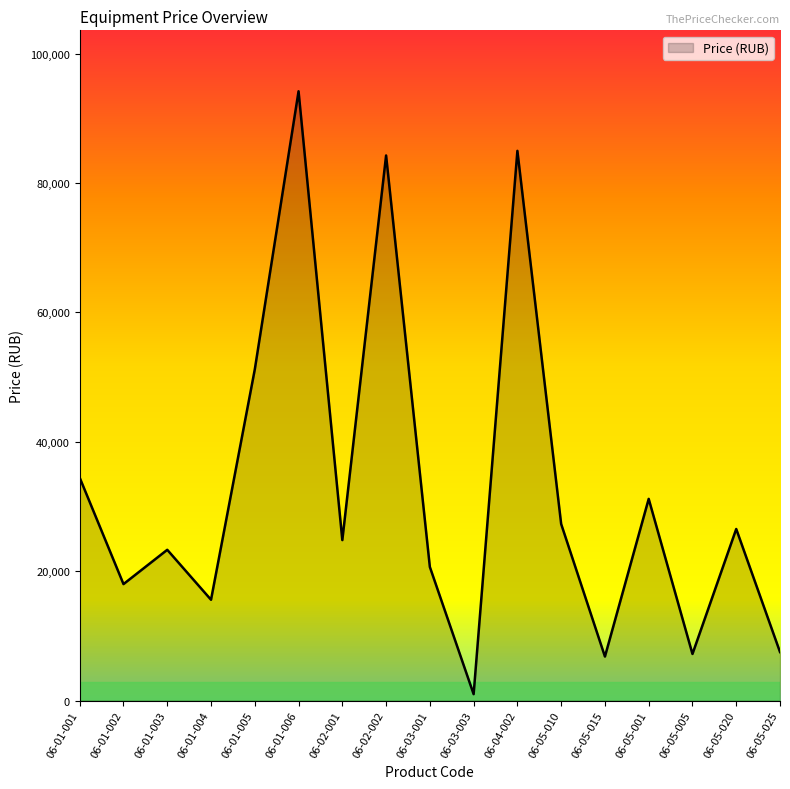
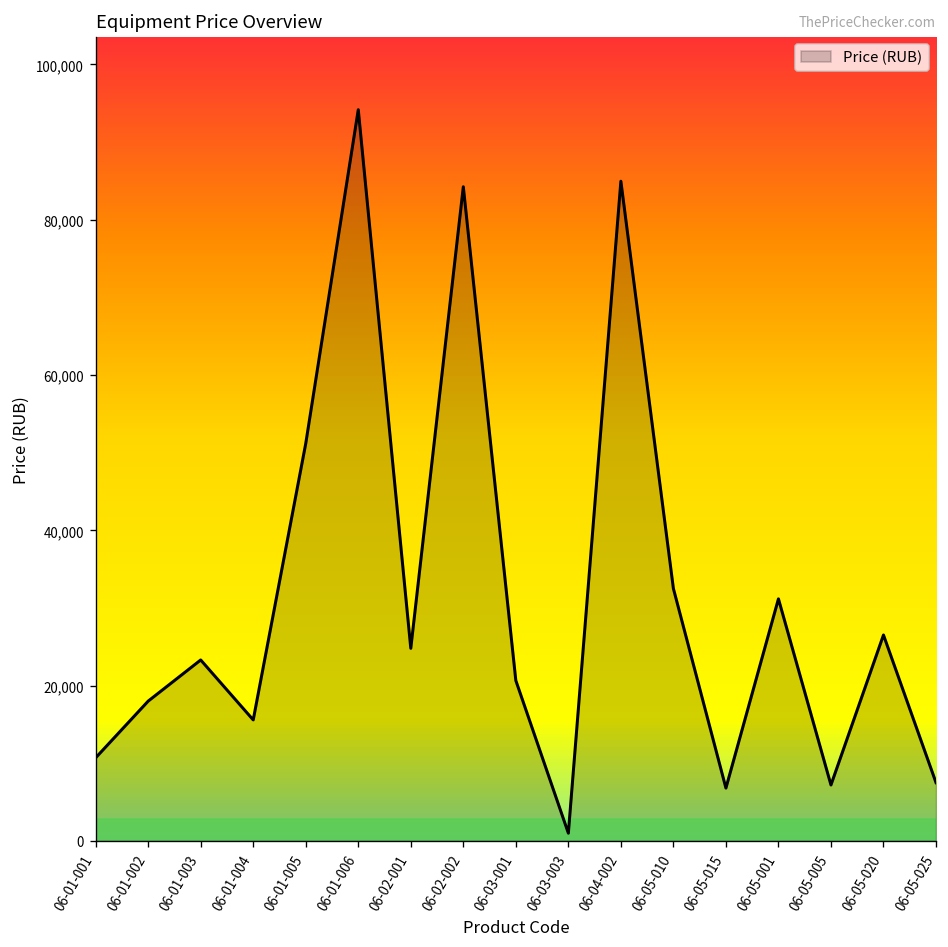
06-01-001: 34,000 -> 11,000
06-05-010: 27,000 -> 32,000
